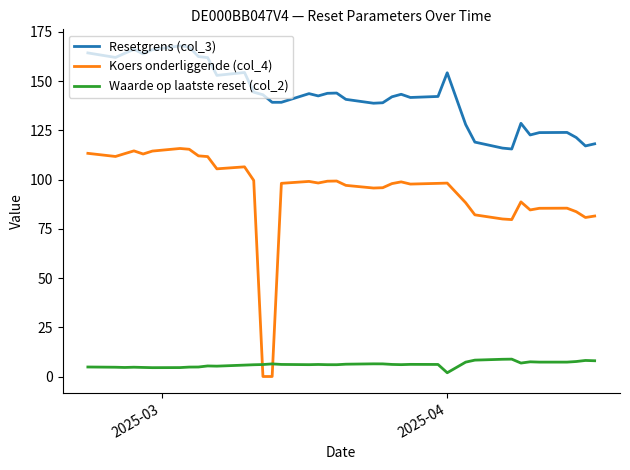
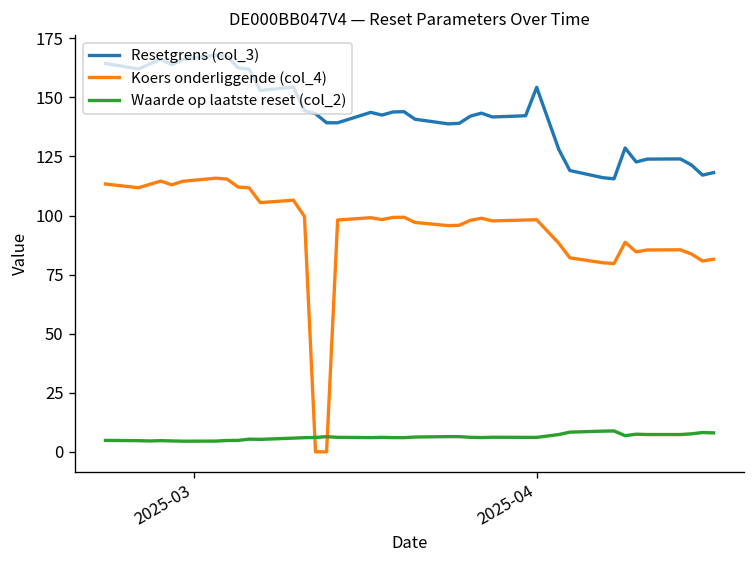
Waarde op laatste reset (col_2), 2025-04: 2 -> 6
